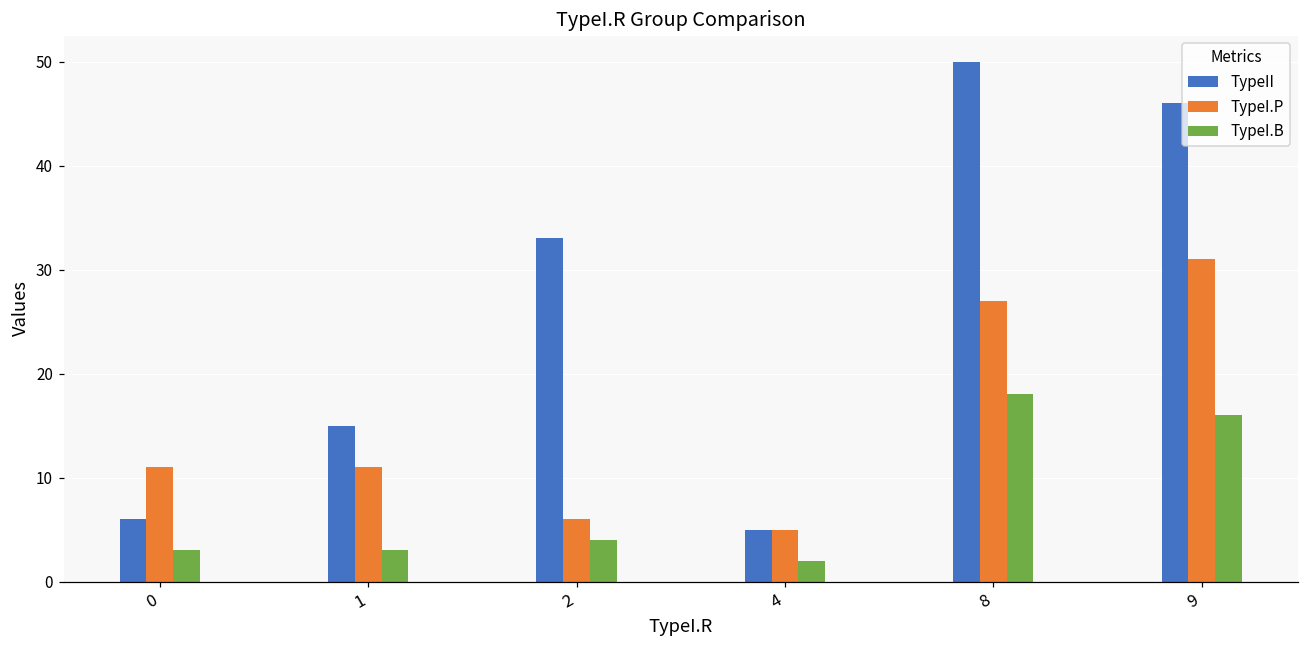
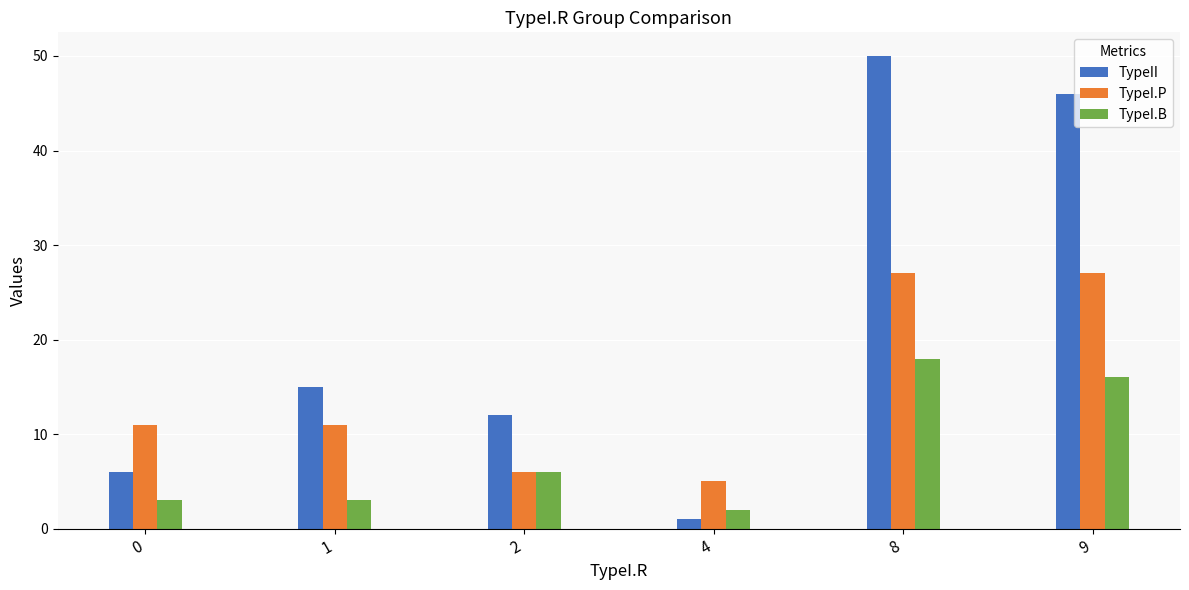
TypeII, 2: 33 -> 12
TypeI.B, 2: 4 -> 6
TypeII, 4: 5 -> 1
TypeI.P, 9: 31 -> 27
